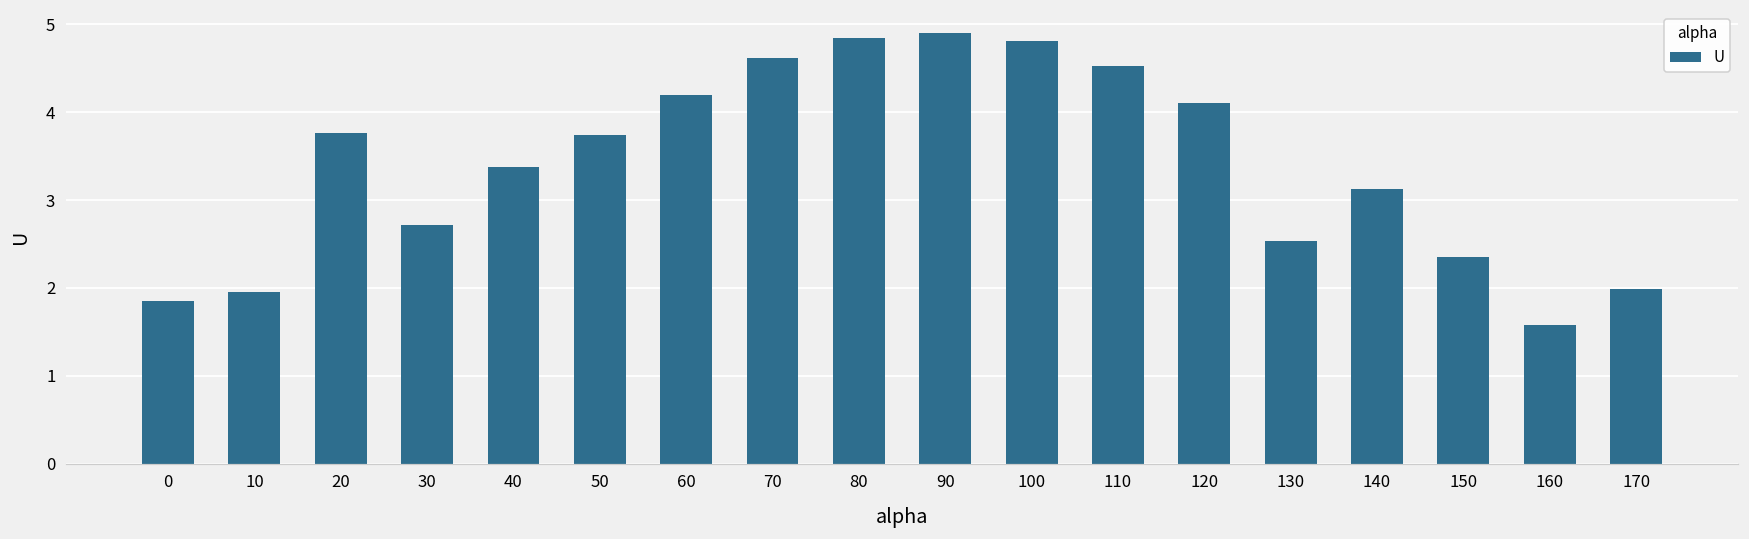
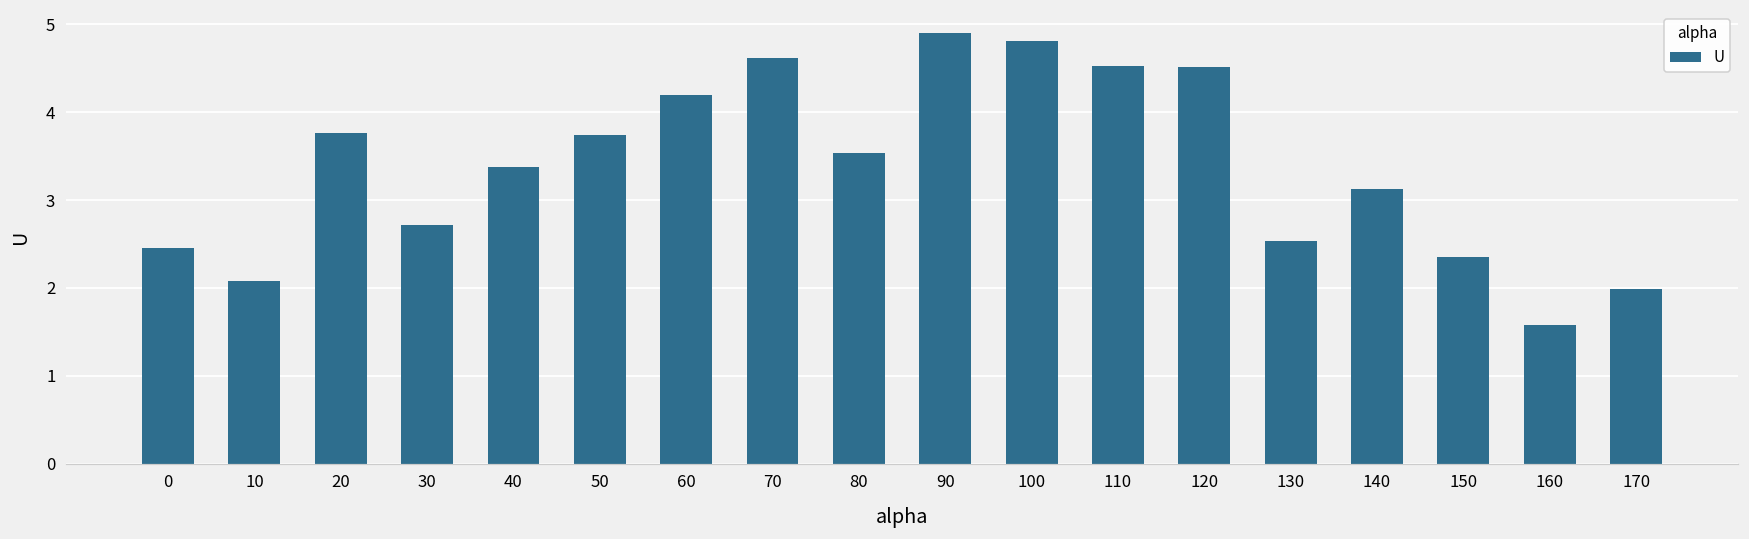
0: 1.9 -> 2.5
10: 2.0 -> 2.1
80: 4.8 -> 3.5
120: 4.1 -> 4.5
